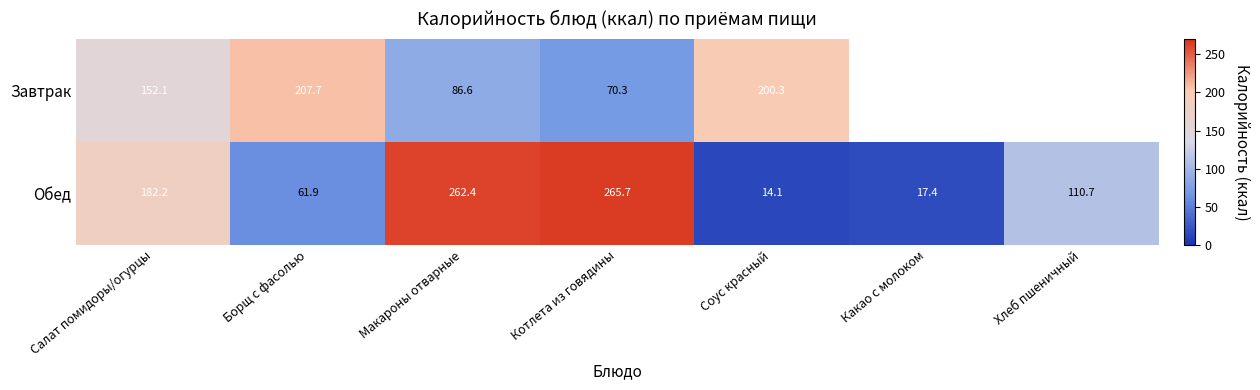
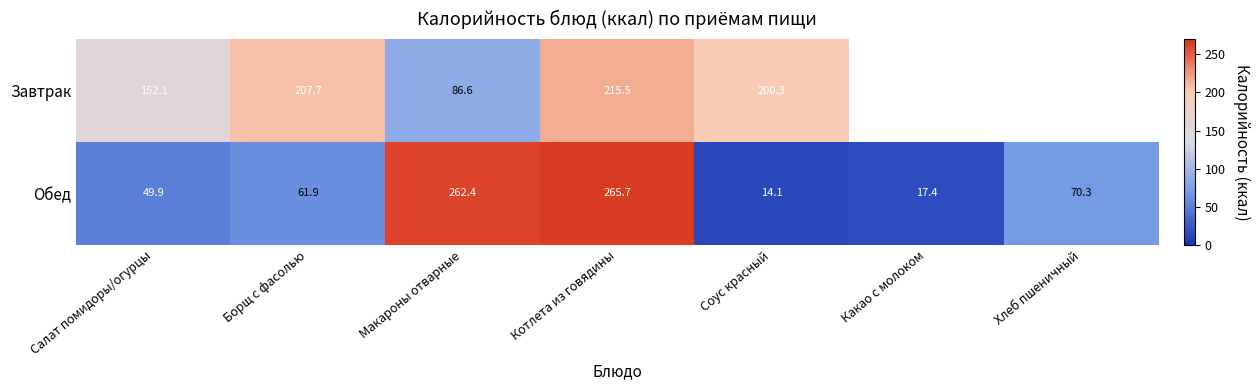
Завтрак, Котлета из говядины: 70.3 -> 215.5
Обед, Салат помидоры/огурцы: 182.2 -> 49.9
Обед, Хлеб пшеничный: 110.7 -> 70.3
